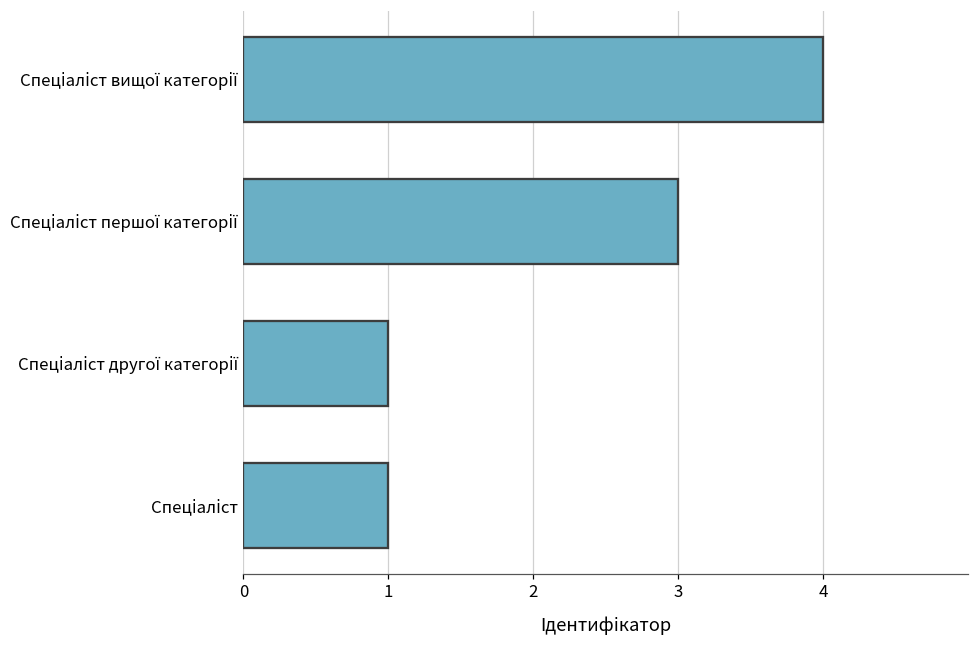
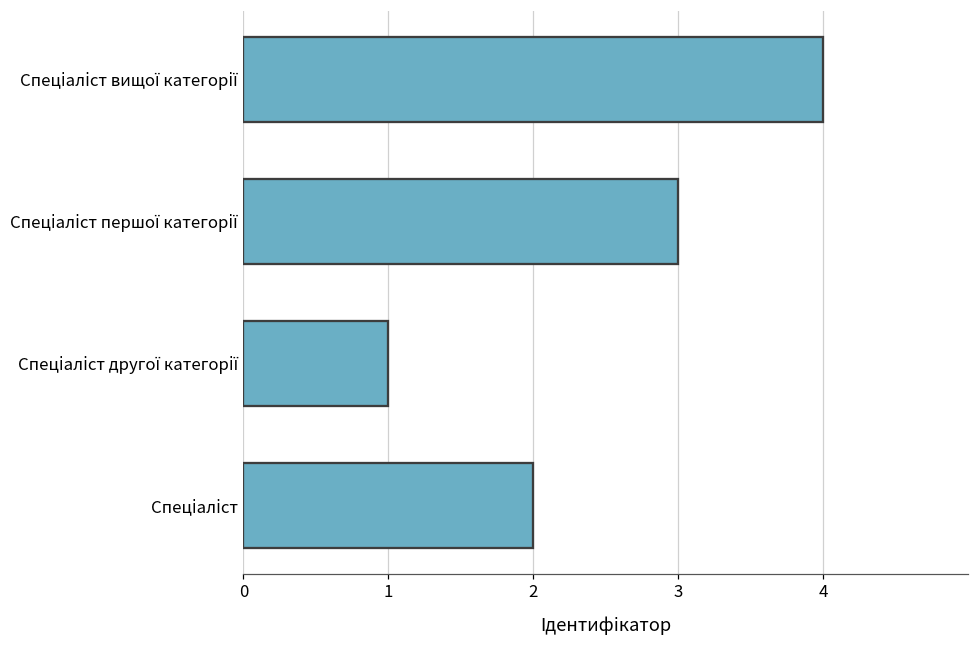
Спеціаліст: 1 -> 2
